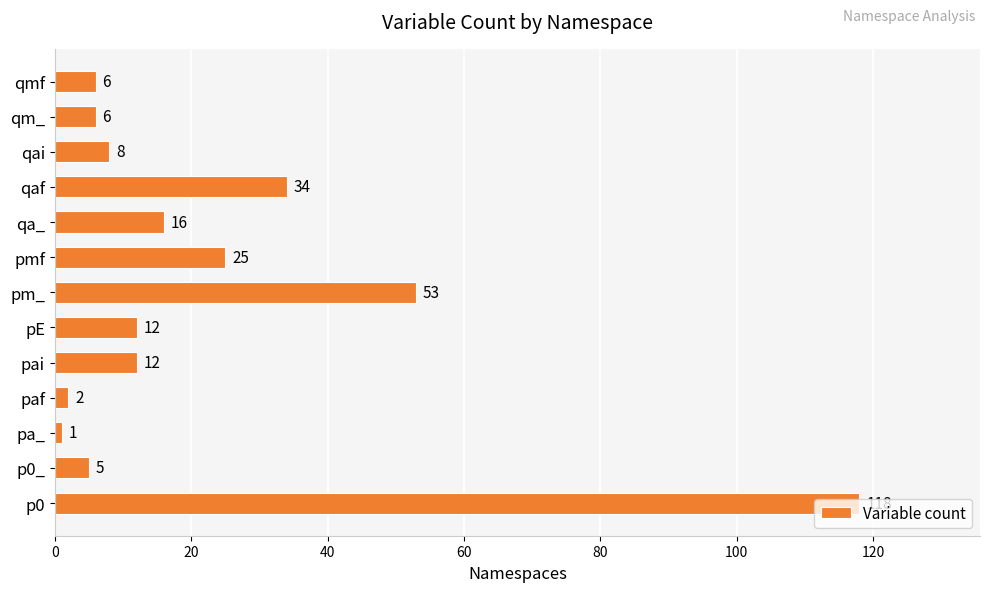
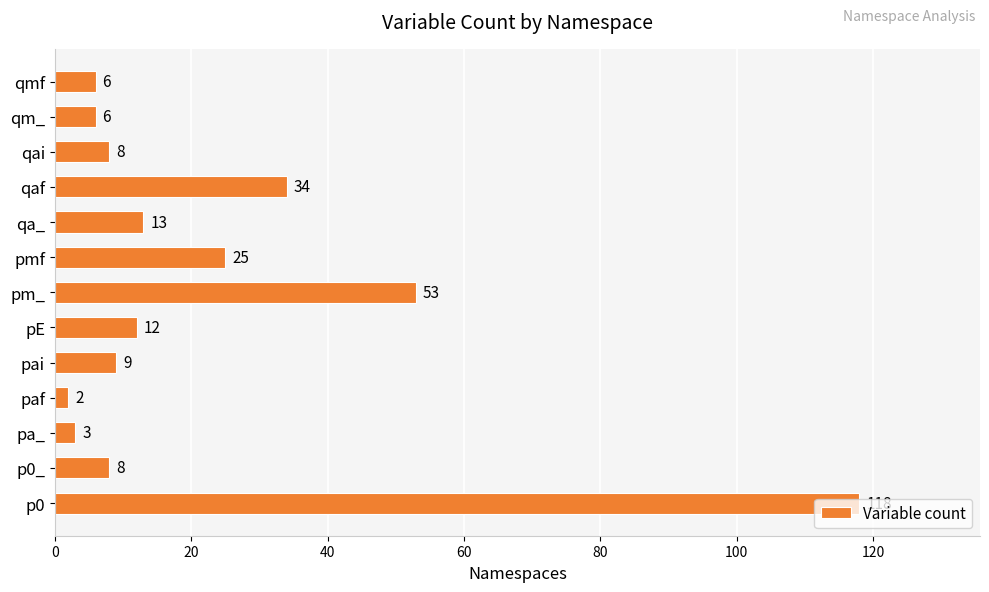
qa_: 16 -> 13
pai: 12 -> 9
pa_: 1 -> 3
p0_: 5 -> 8
